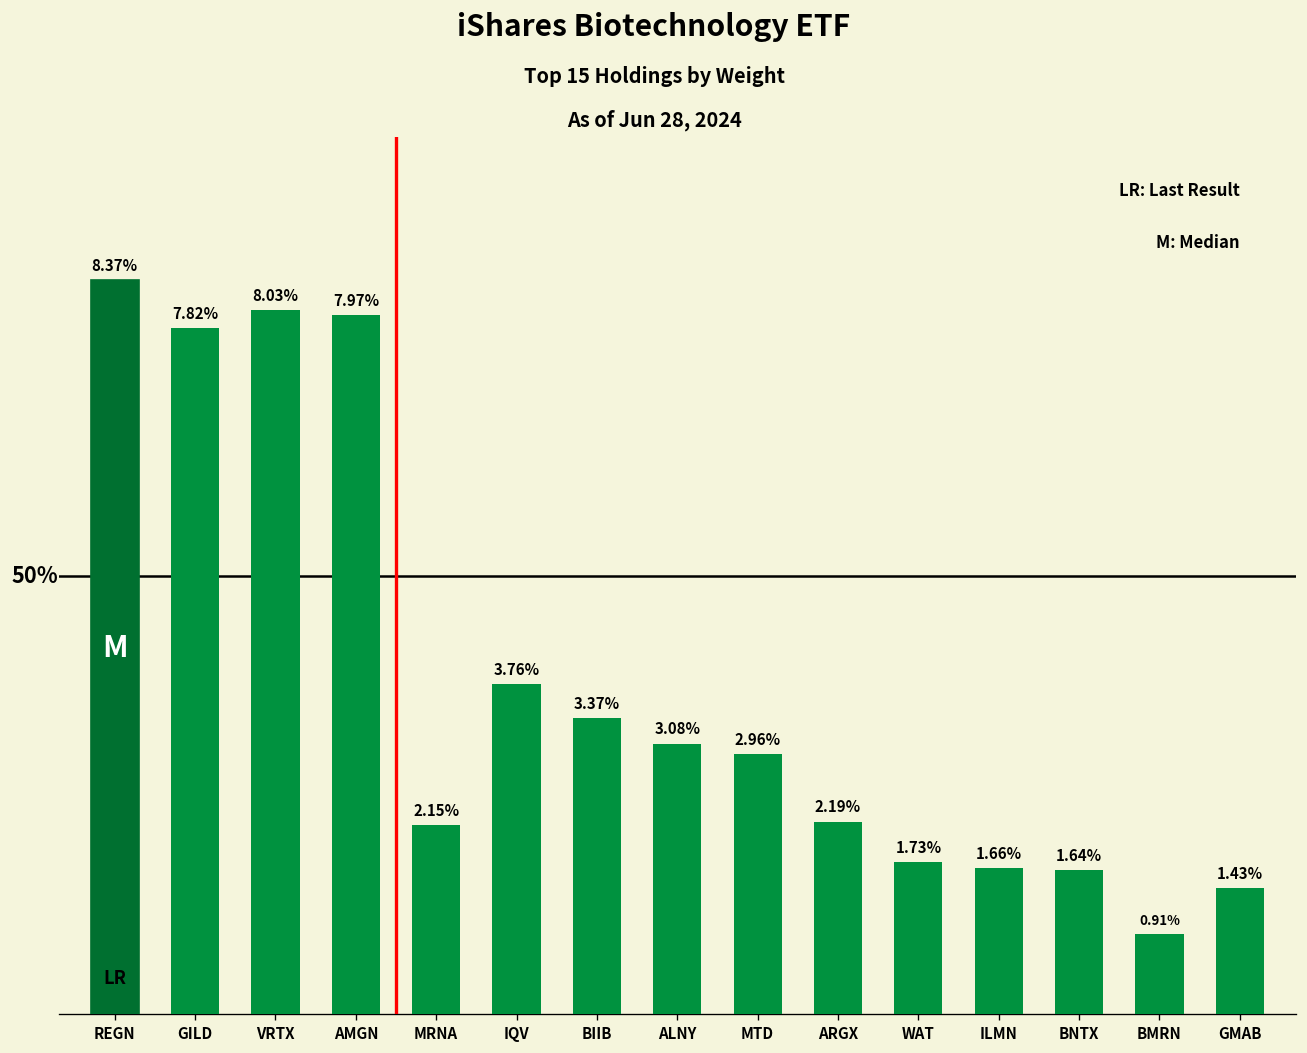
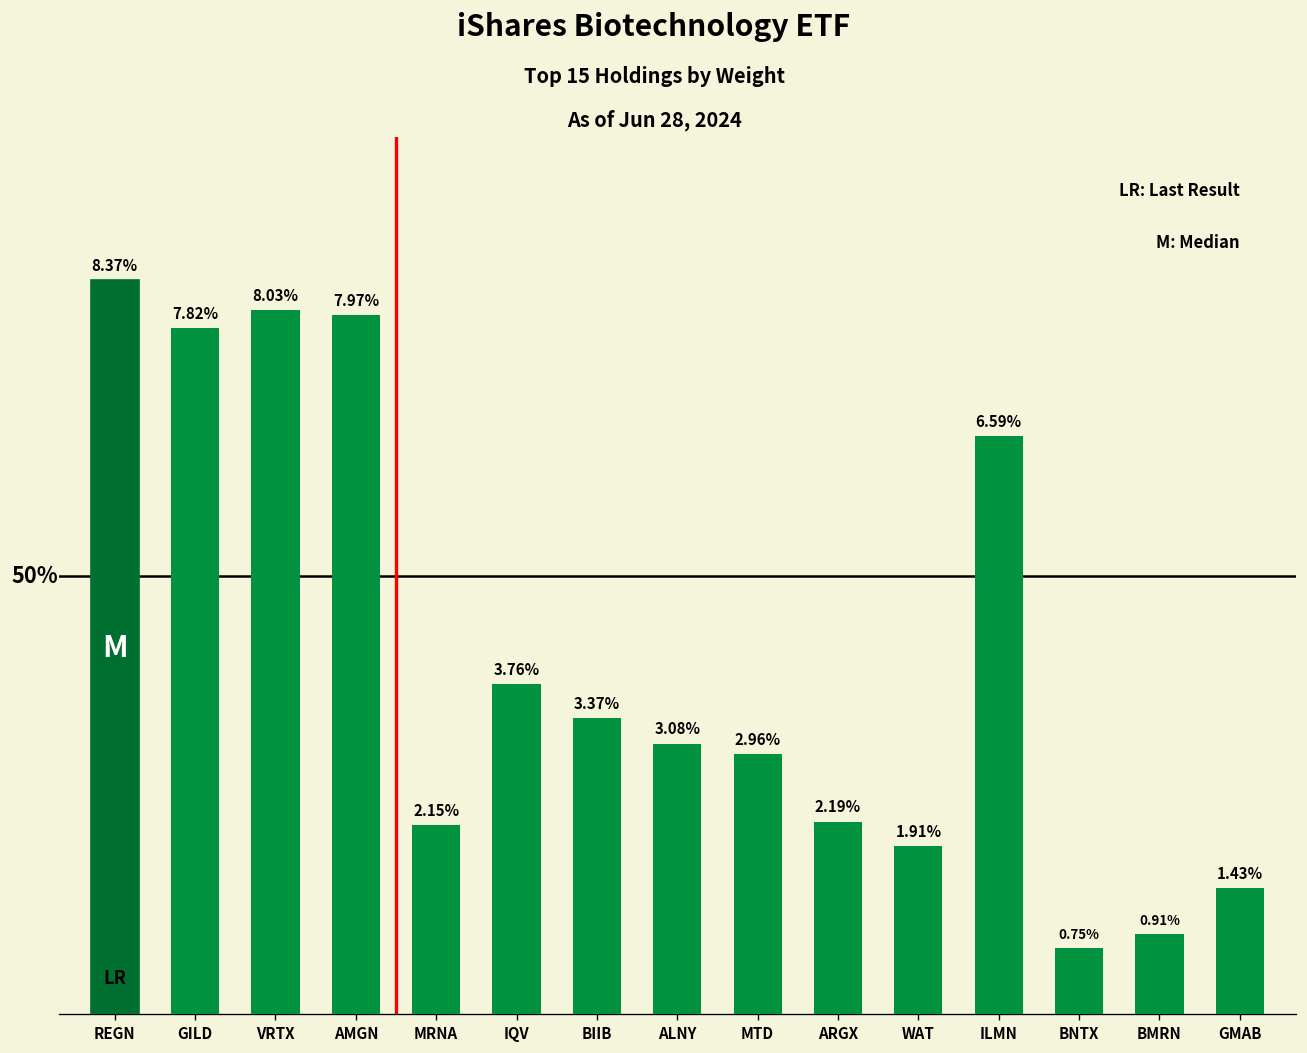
WAT: 1.73% -> 1.91%
ILMN: 1.66% -> 6.59%
BNTX: 1.64% -> 0.75%
